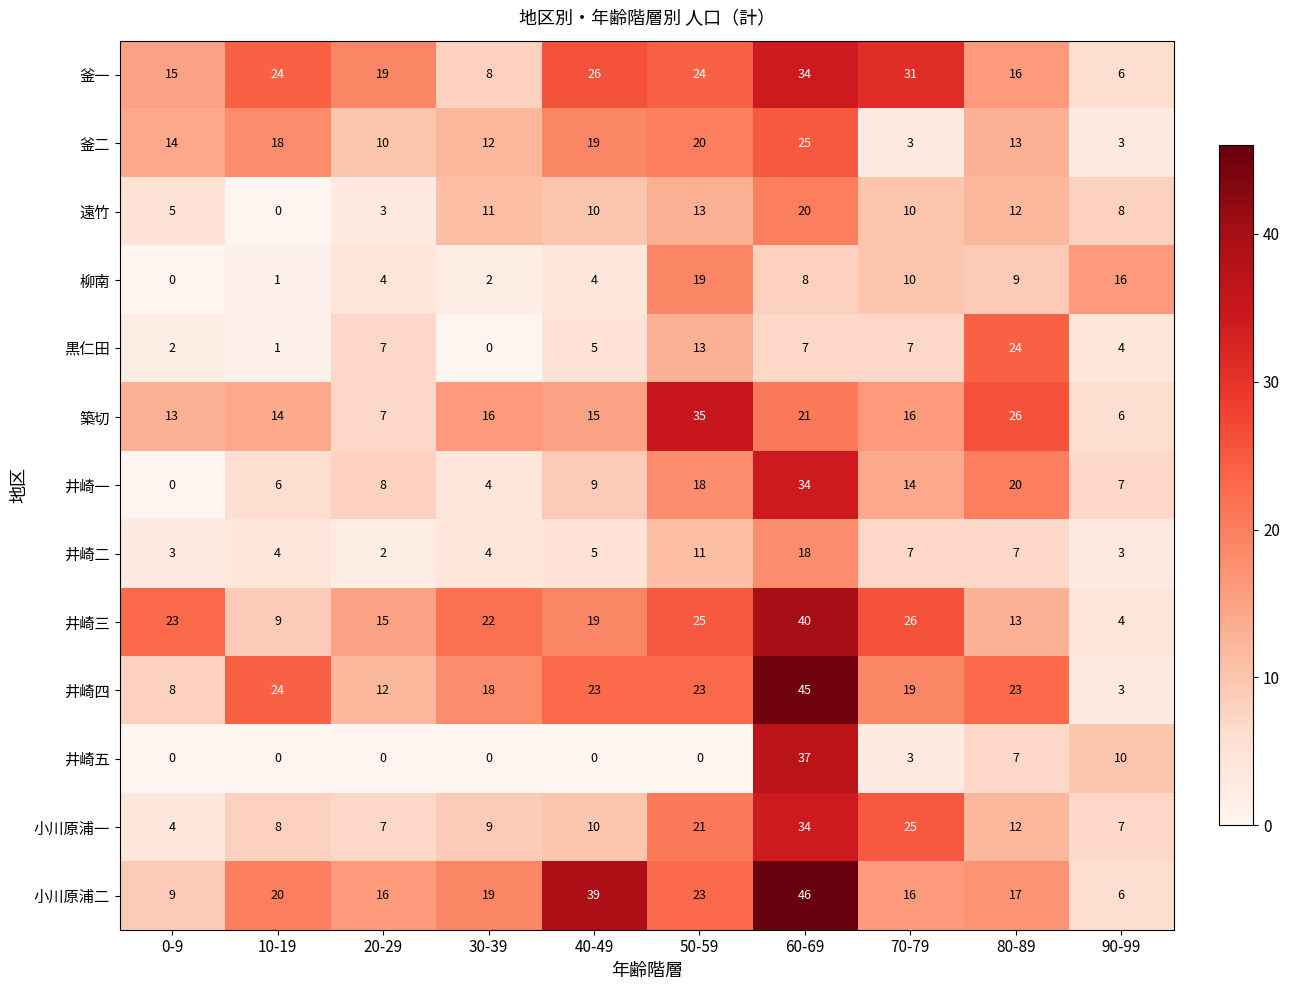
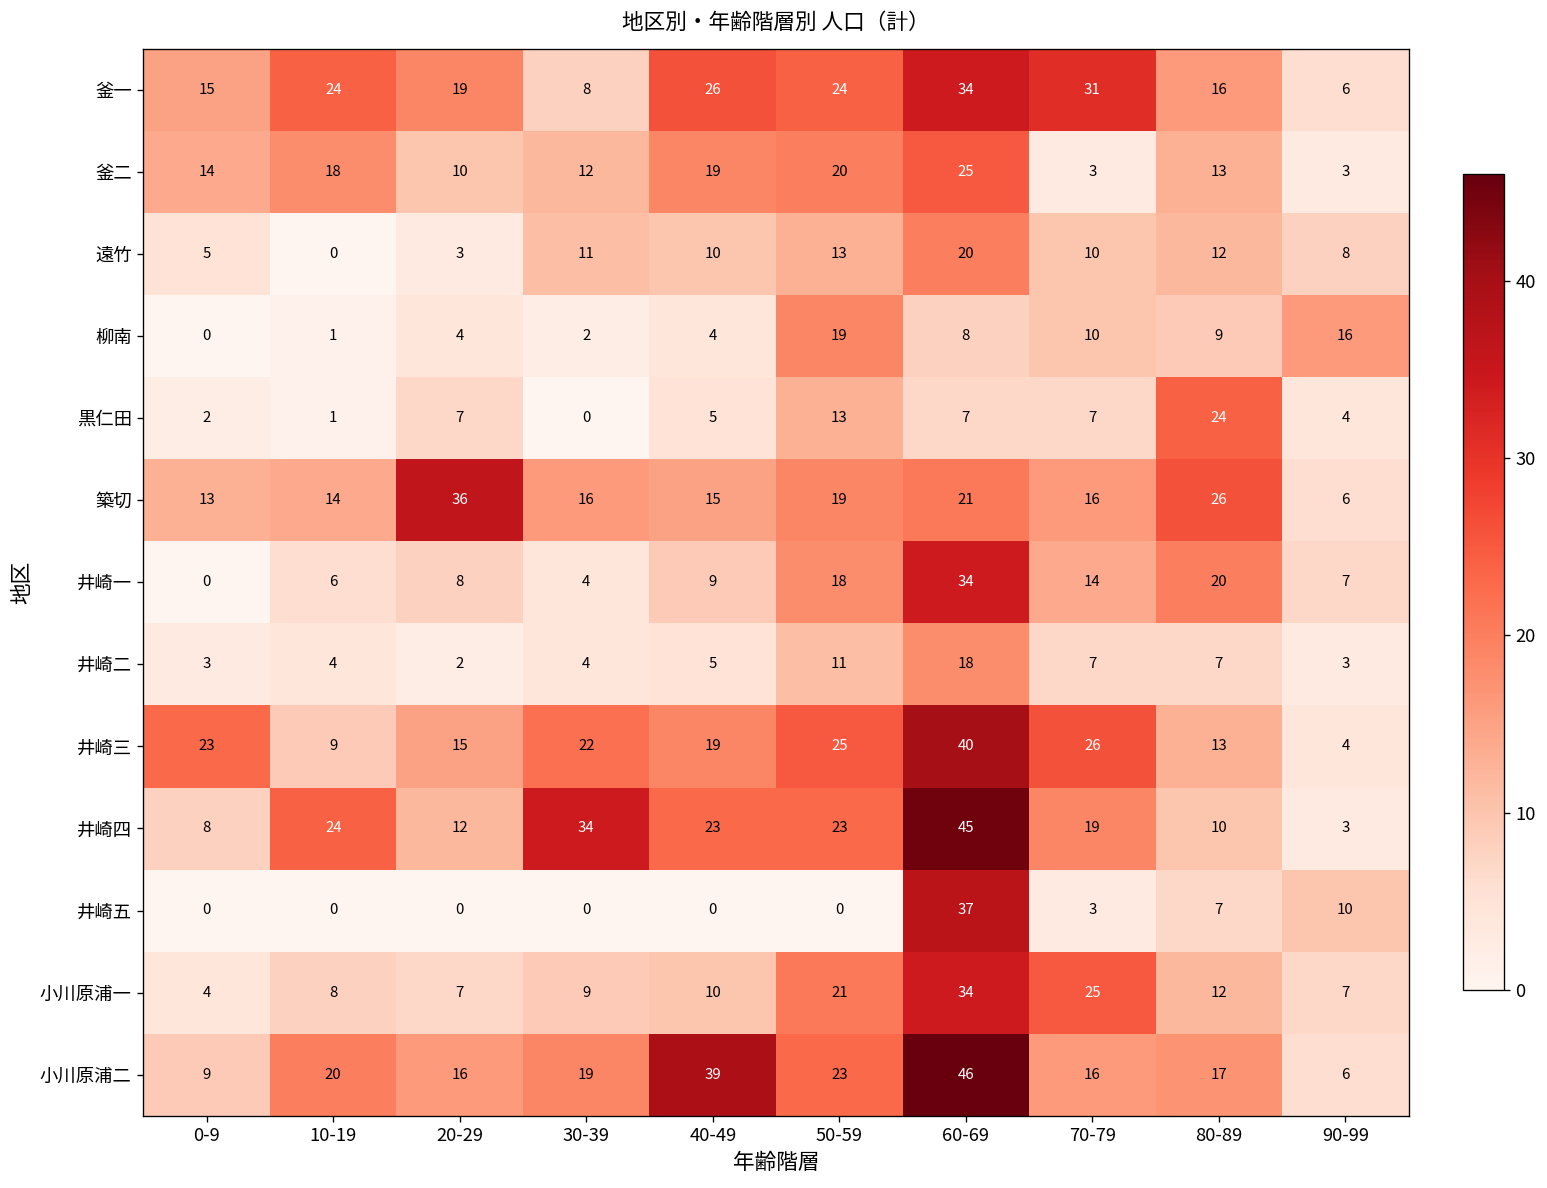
築切, 20-29: 7 -> 36
築切, 50-59: 35 -> 19
井崎四, 30-39: 18 -> 34
井崎四, 80-89: 23 -> 10
